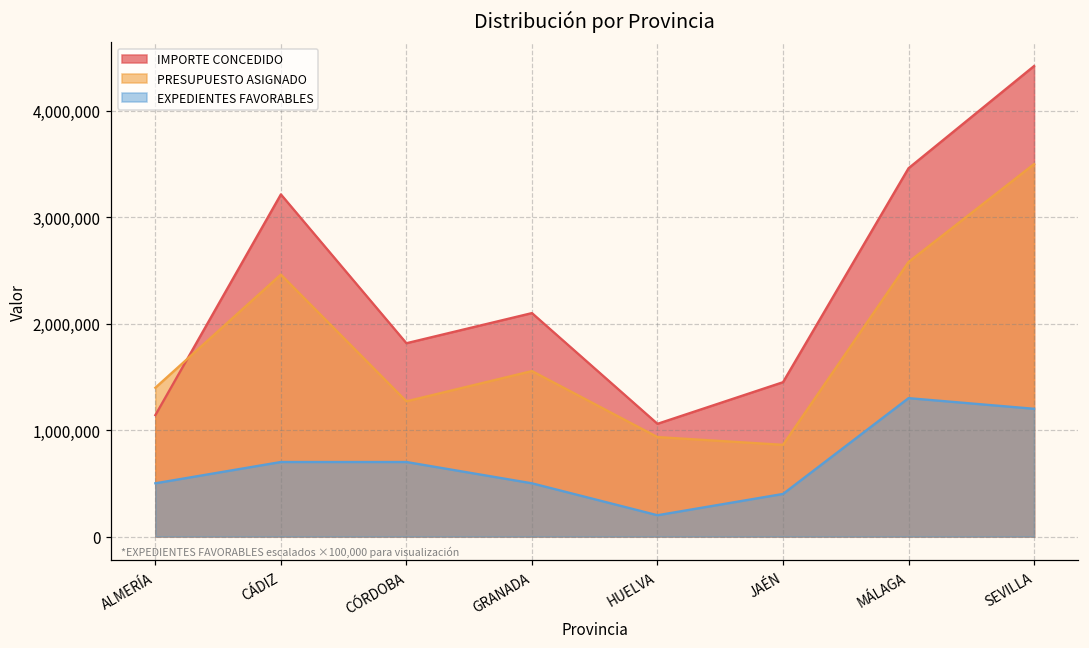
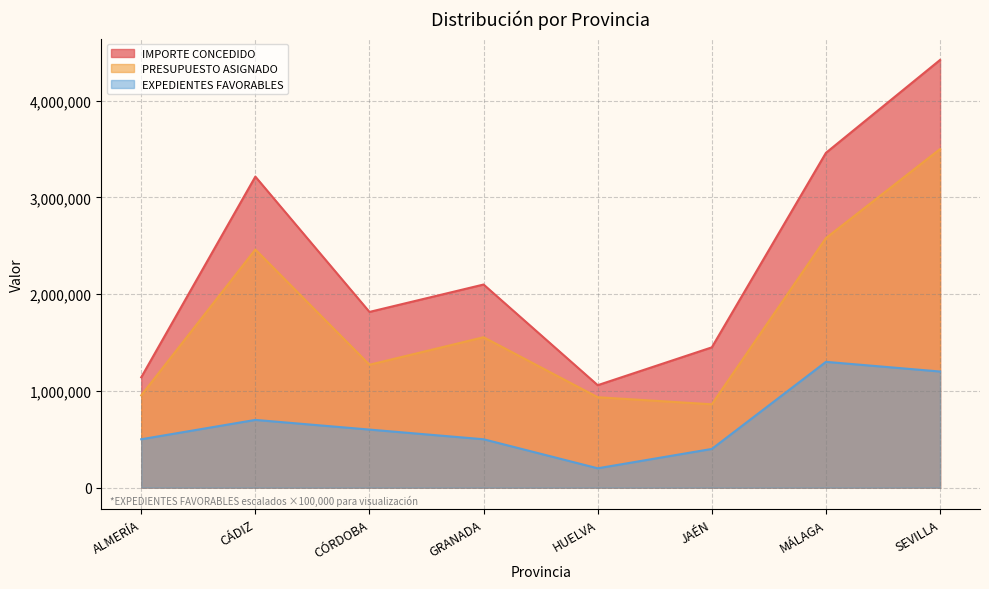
PRESUPUESTO ASIGNADO, ALMERÍA: 1,400,000 -> 1,000,000
EXPEDIENTES FAVORABLES, CÓRDOBA: 700,000 -> 600,000
